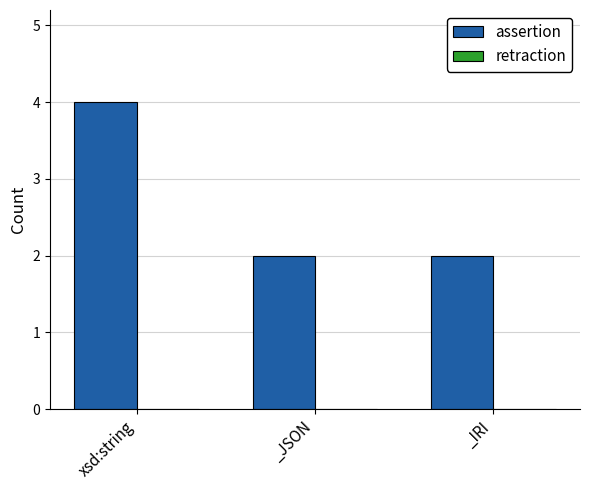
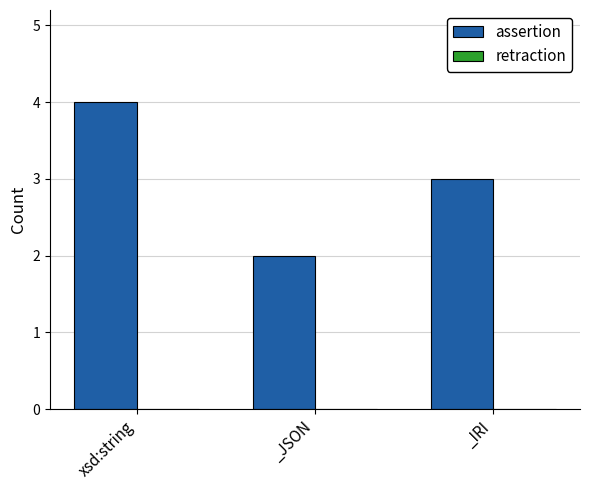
assertion, _IRI: 2 -> 3
